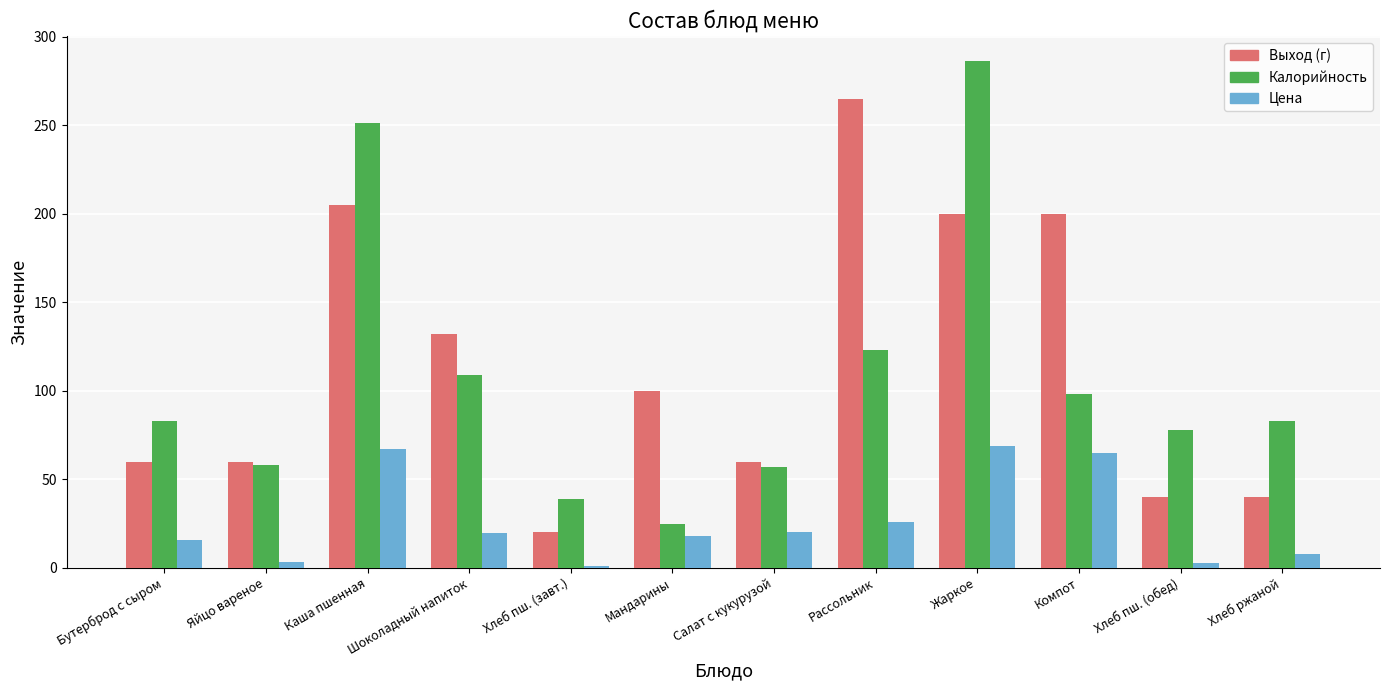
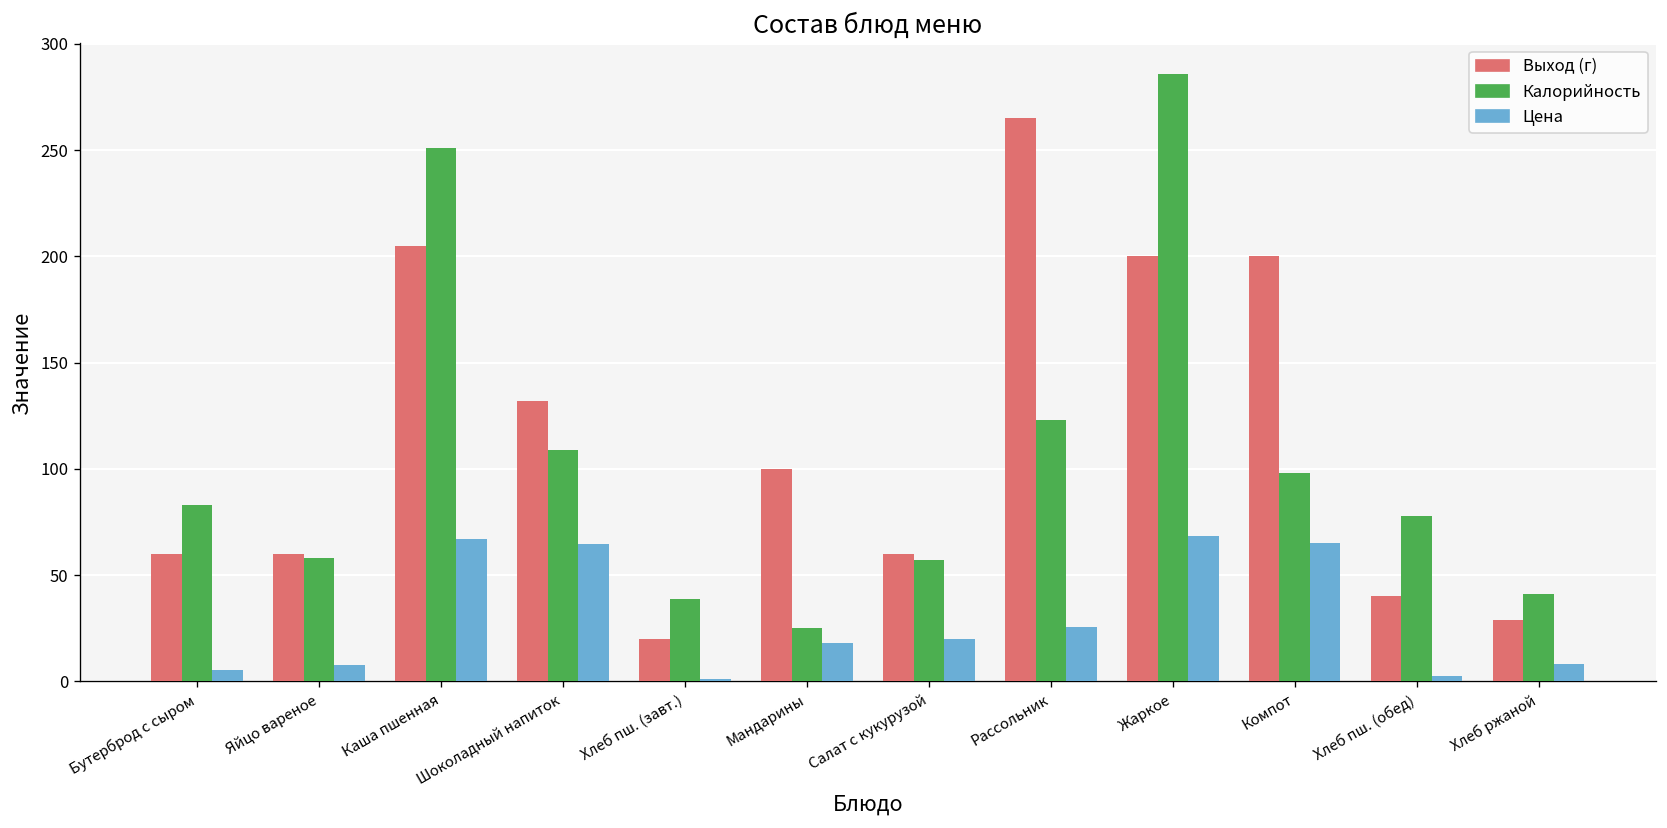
Цена, Бутерброд с сыром: 16 -> 6
Цена, Яйцо вареное: 3 -> 8
Цена, Шоколадный напиток: 20 -> 65
Выход (г), Хлеб ржаной: 40 -> 29
Калорийность, Хлеб ржаной: 83 -> 41
